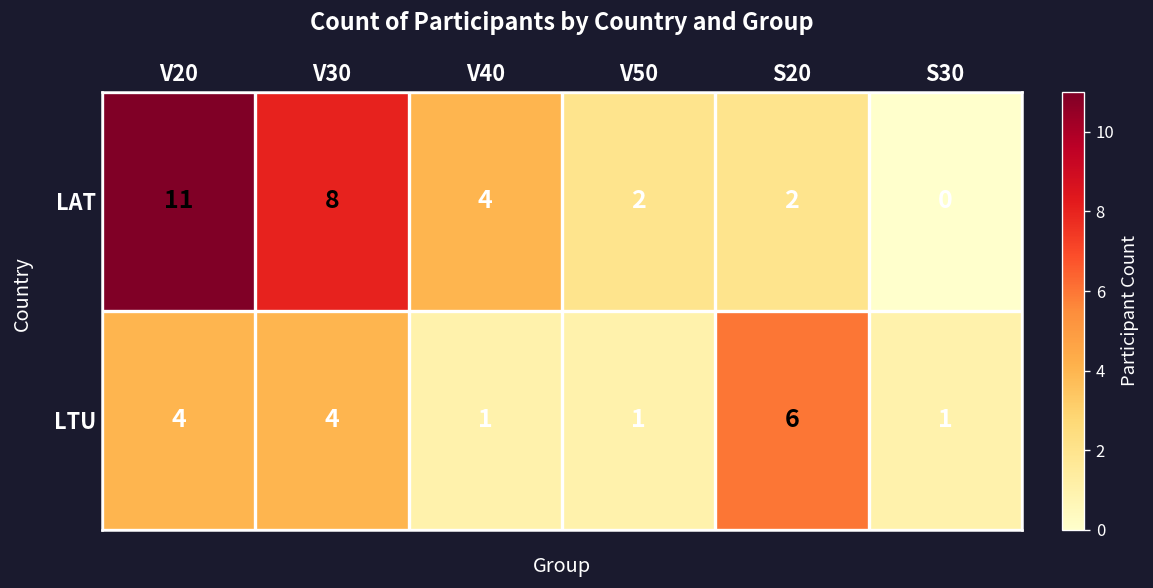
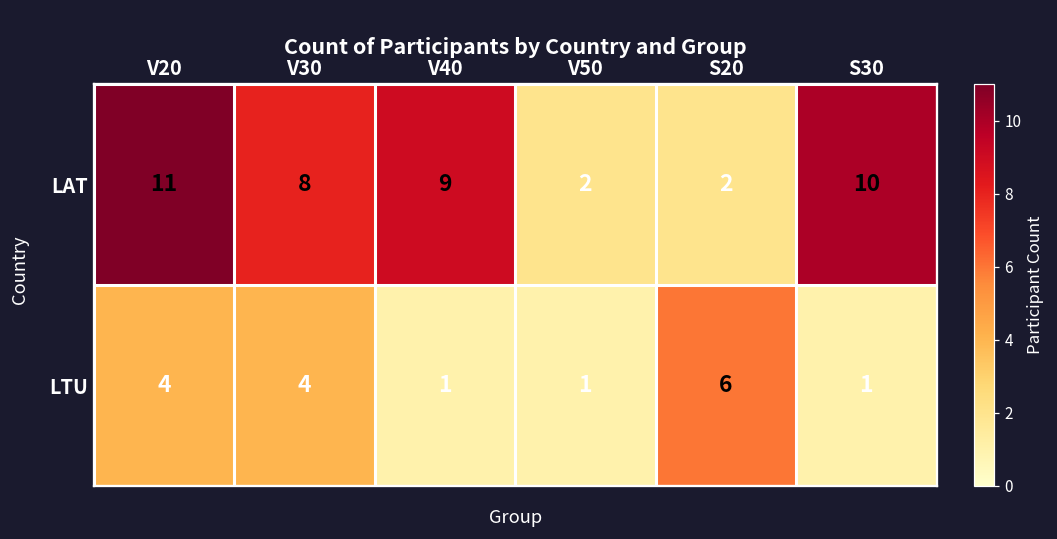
LAT, V40: 4 -> 9
LAT, S30: 0 -> 10
